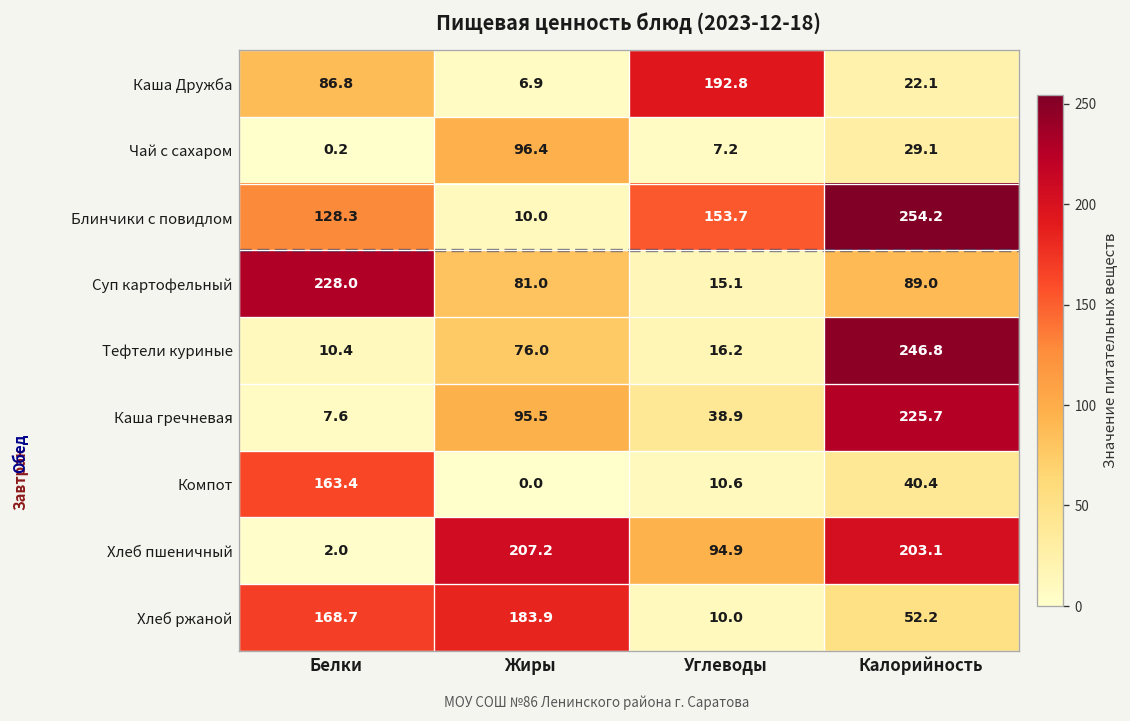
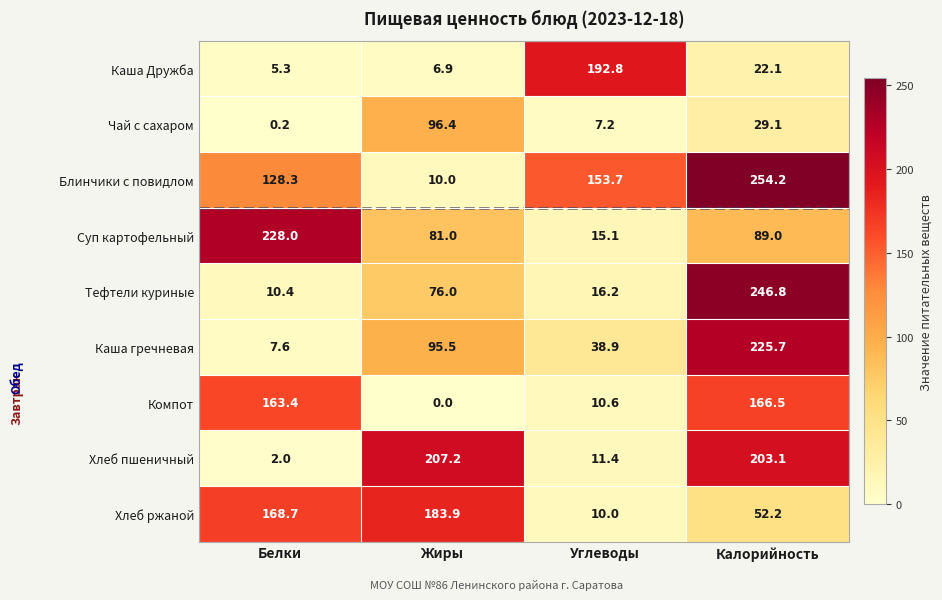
Каша Дружба, Белки: 86.8 -> 5.3
Компот, Калорийность: 40.4 -> 166.5
Хлеб пшеничный, Углеводы: 94.9 -> 11.4
